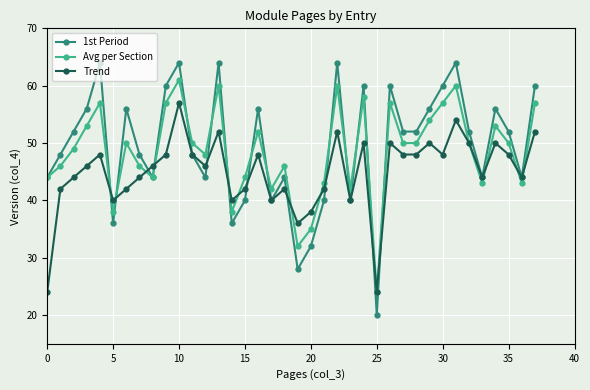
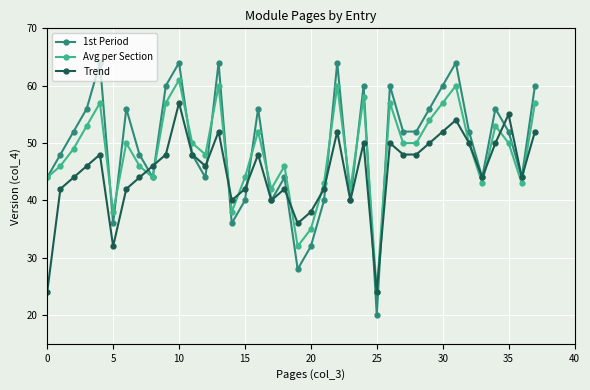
Trend, 5: 40 -> 32
Trend, 30: 48 -> 52
Trend, 35: 48 -> 55
